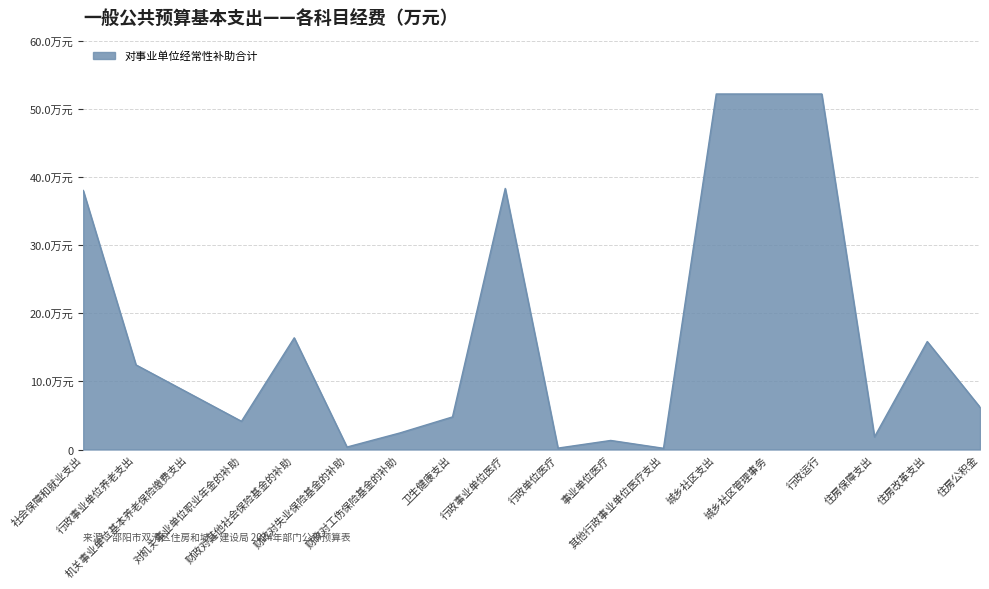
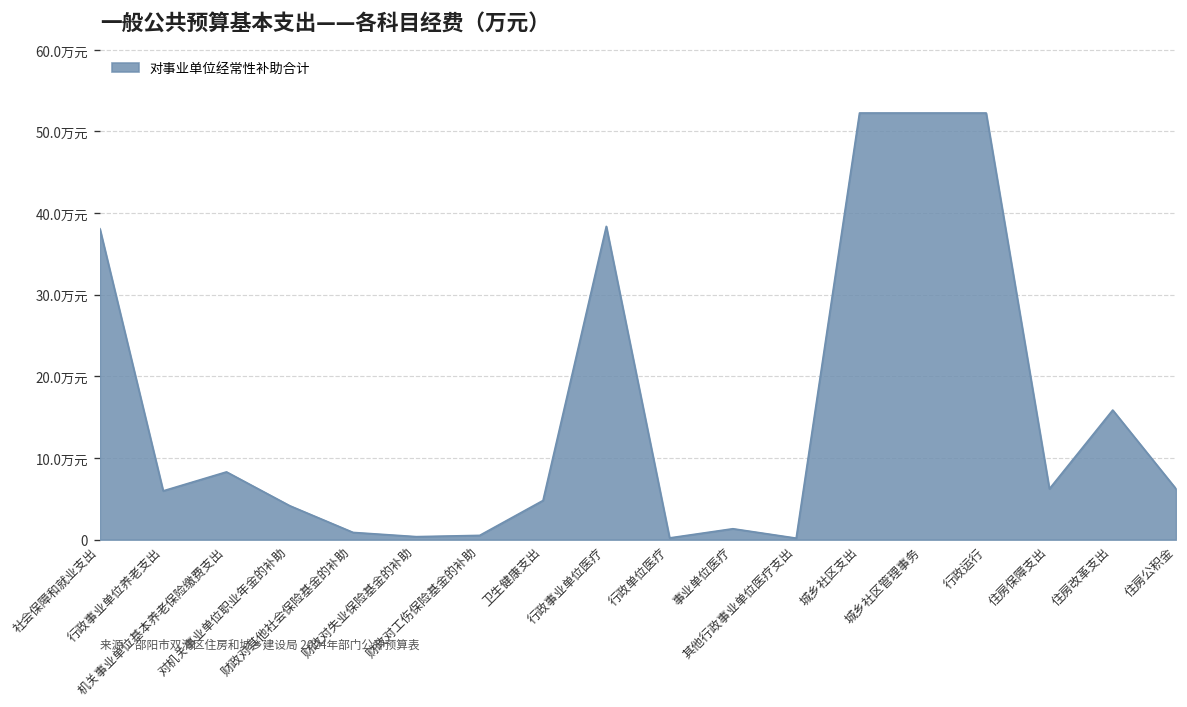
行政事业单位养老支出: 12万元 -> 6万元
财政对其他社会保险基金的补助: 16万元 -> 1万元
财政对工伤保险基金的补助: 2万元 -> 1万元
住房保障支出: 2万元 -> 6万元
